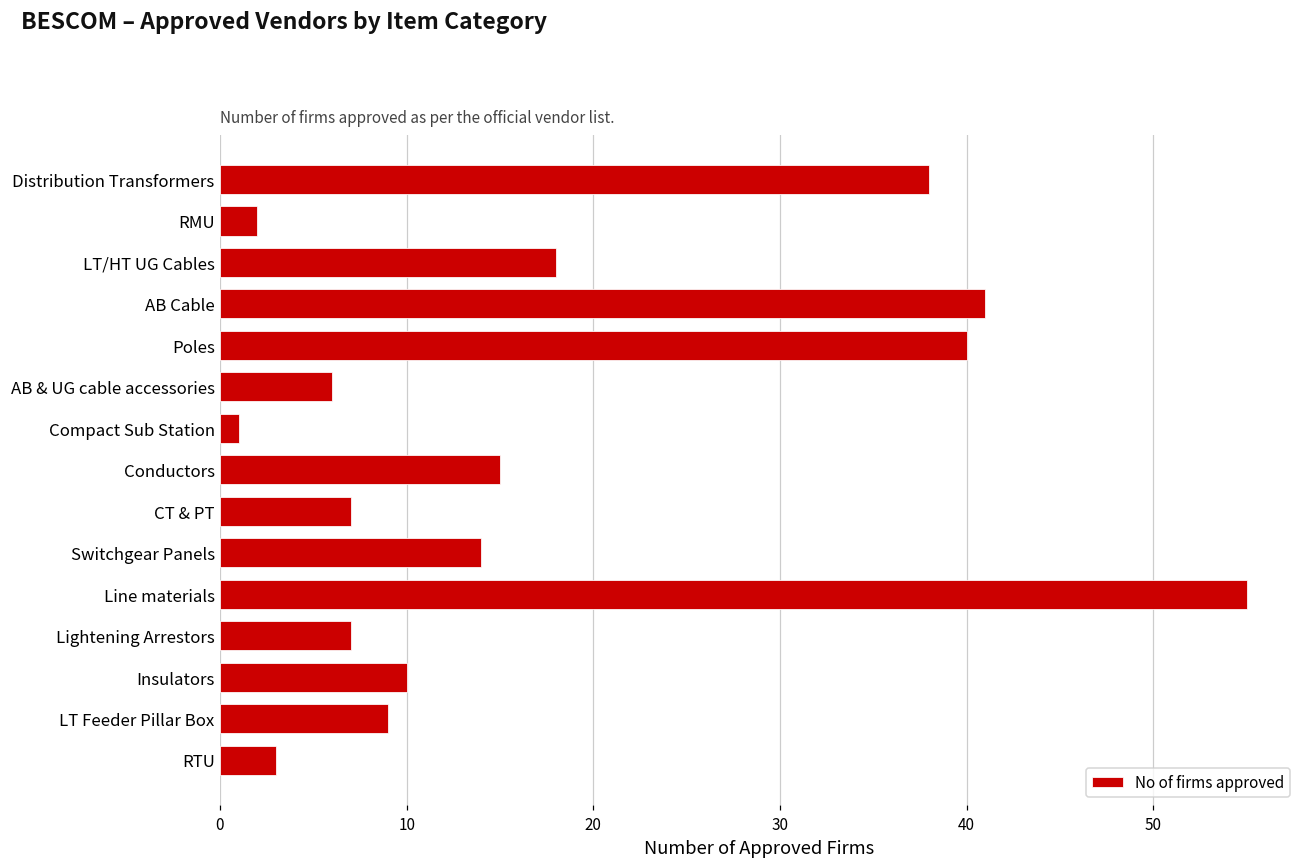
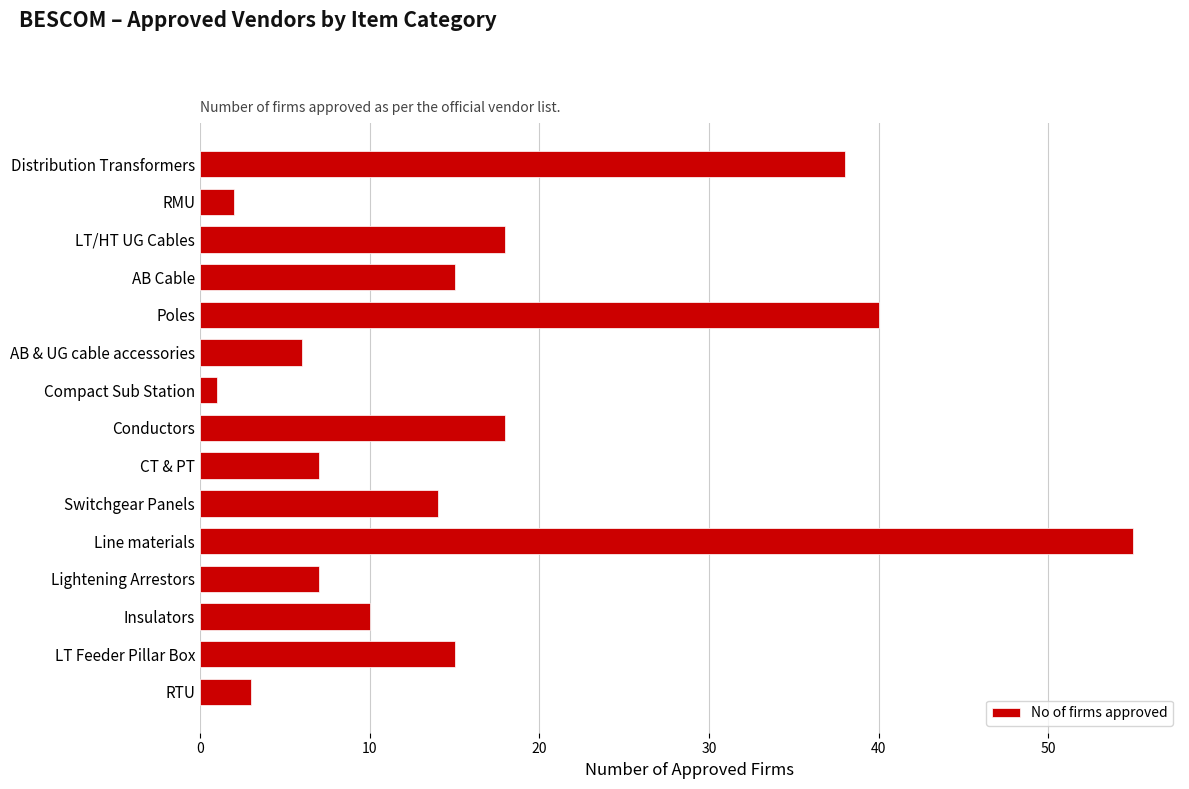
AB Cable: 41 -> 15
Conductors: 15 -> 18
LT Feeder Pillar Box: 9 -> 15
